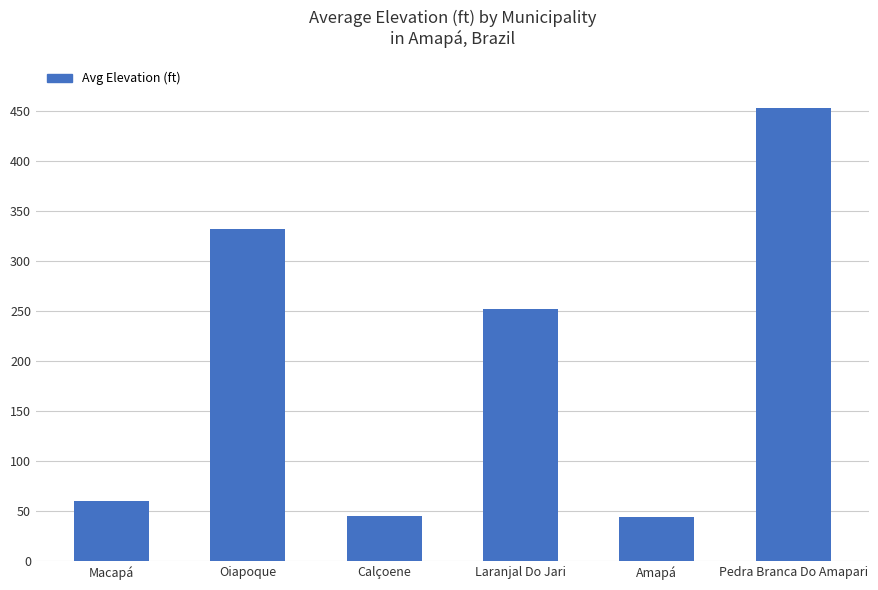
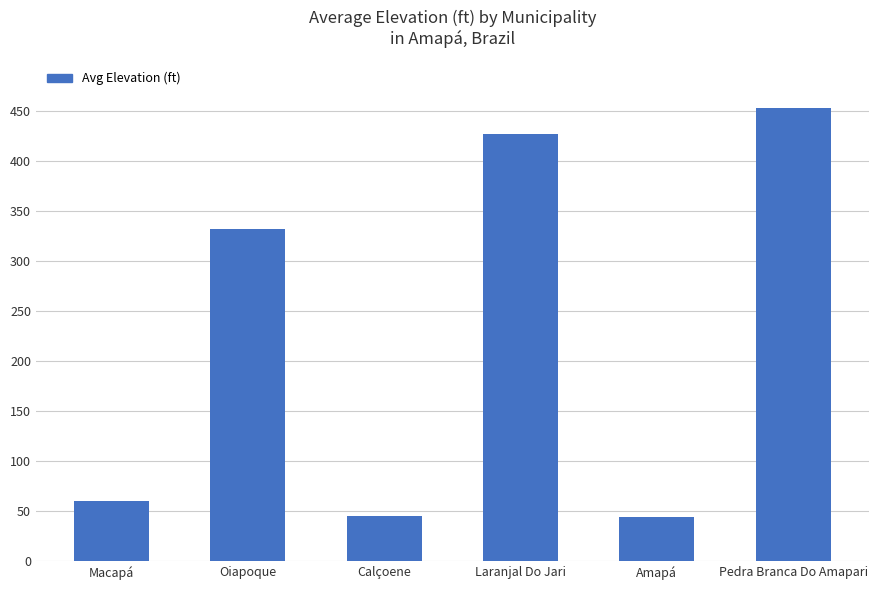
Laranjal Do Jari: 252 -> 427
